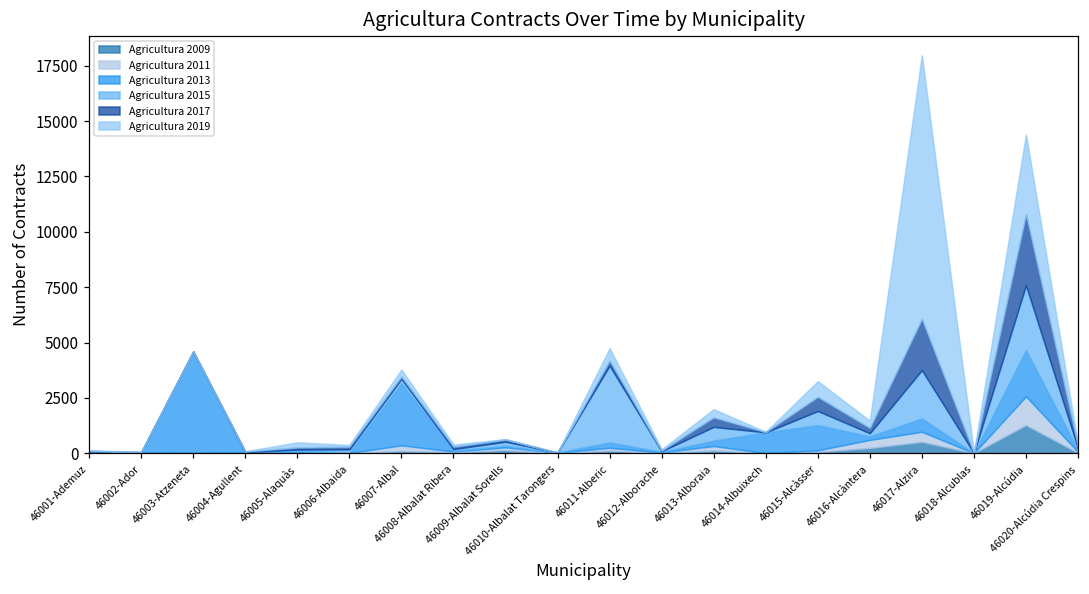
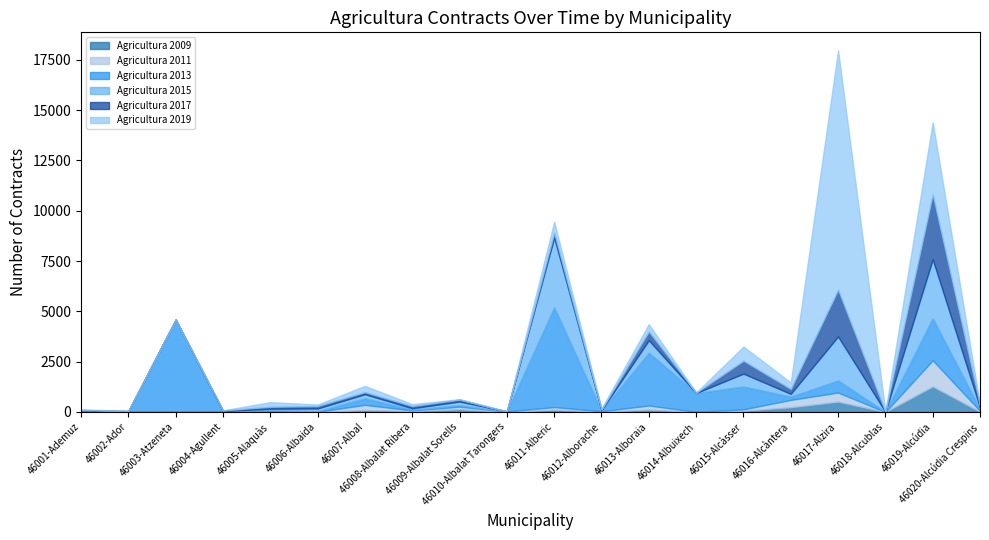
Agricultura 2013, 46007-Albal: 2800 -> 300
Agricultura 2013, 46011-Alberic: 200 -> 5000
Agricultura 2013, 46013-Alboraia: 200 -> 2600
